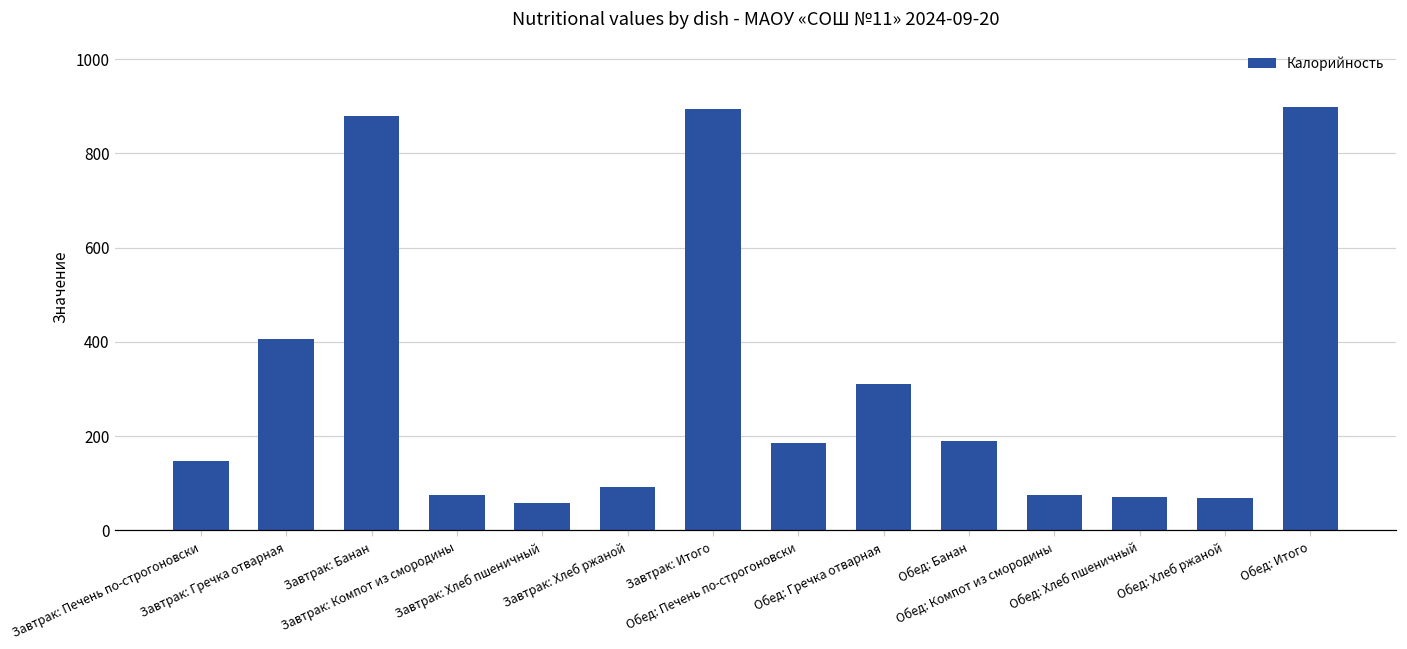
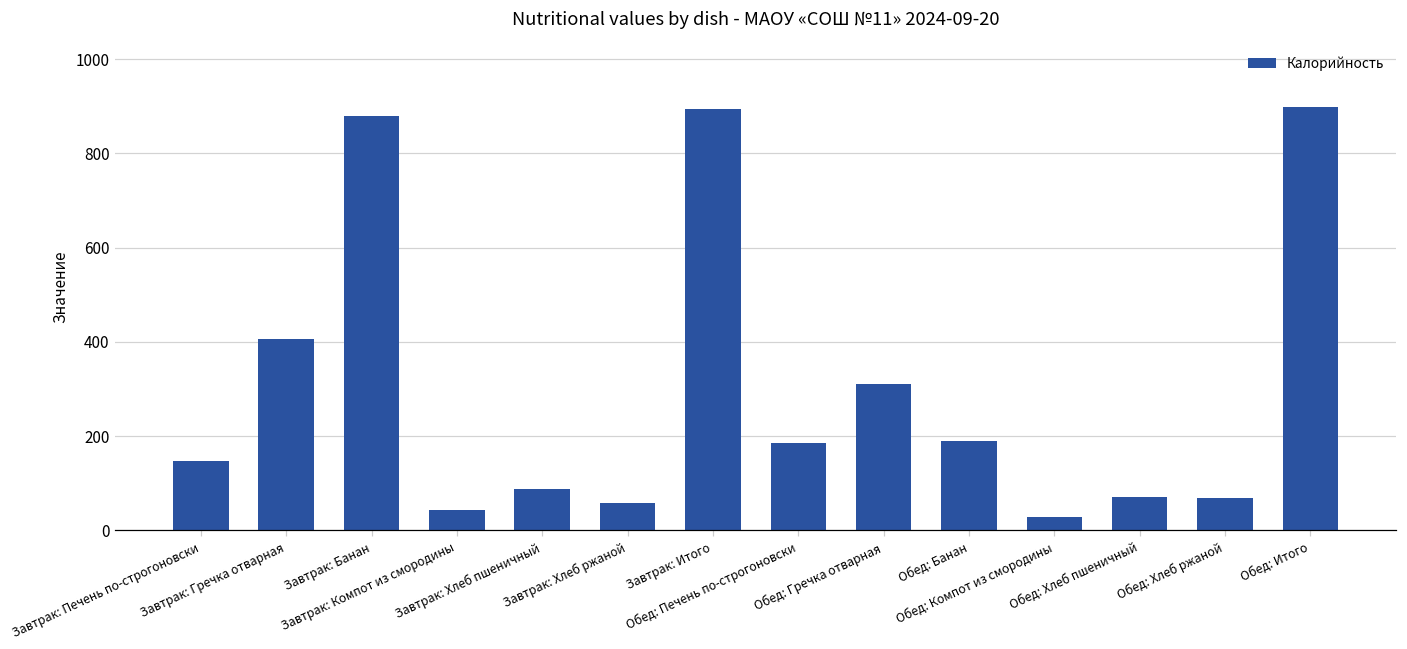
Завтрак: Компот из смородины: 70 -> 40
Завтрак: Хлеб пшеничный: 60 -> 90
Завтрак: Хлеб ржаной: 90 -> 60
Обед: Компот из смородины: 70 -> 30
